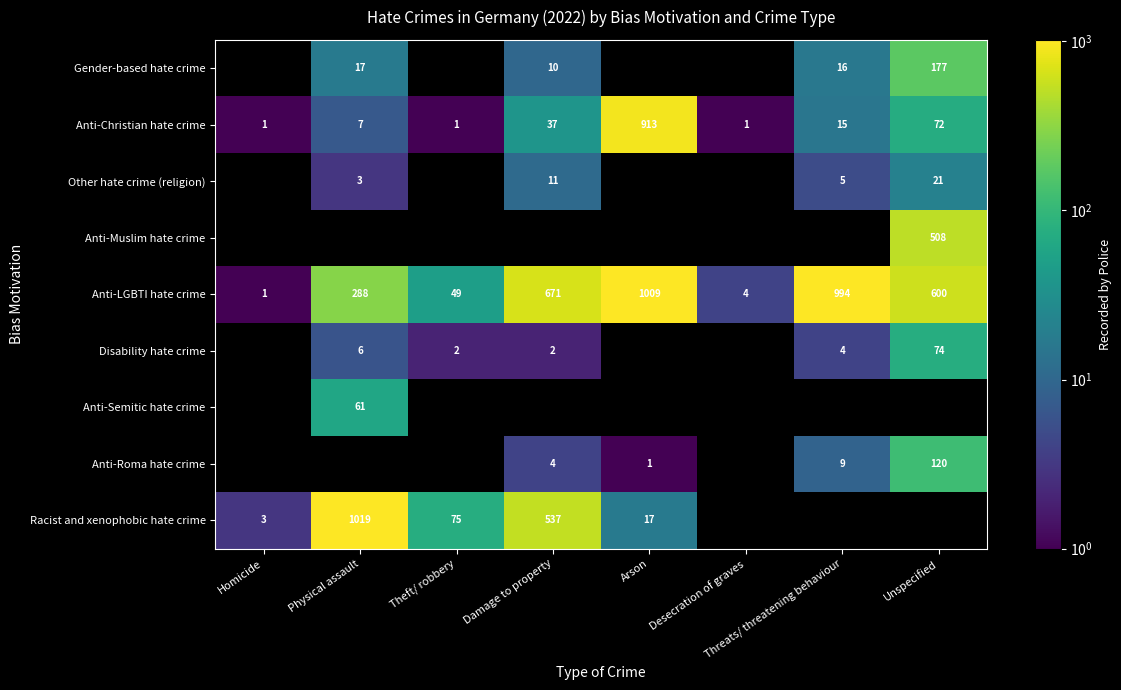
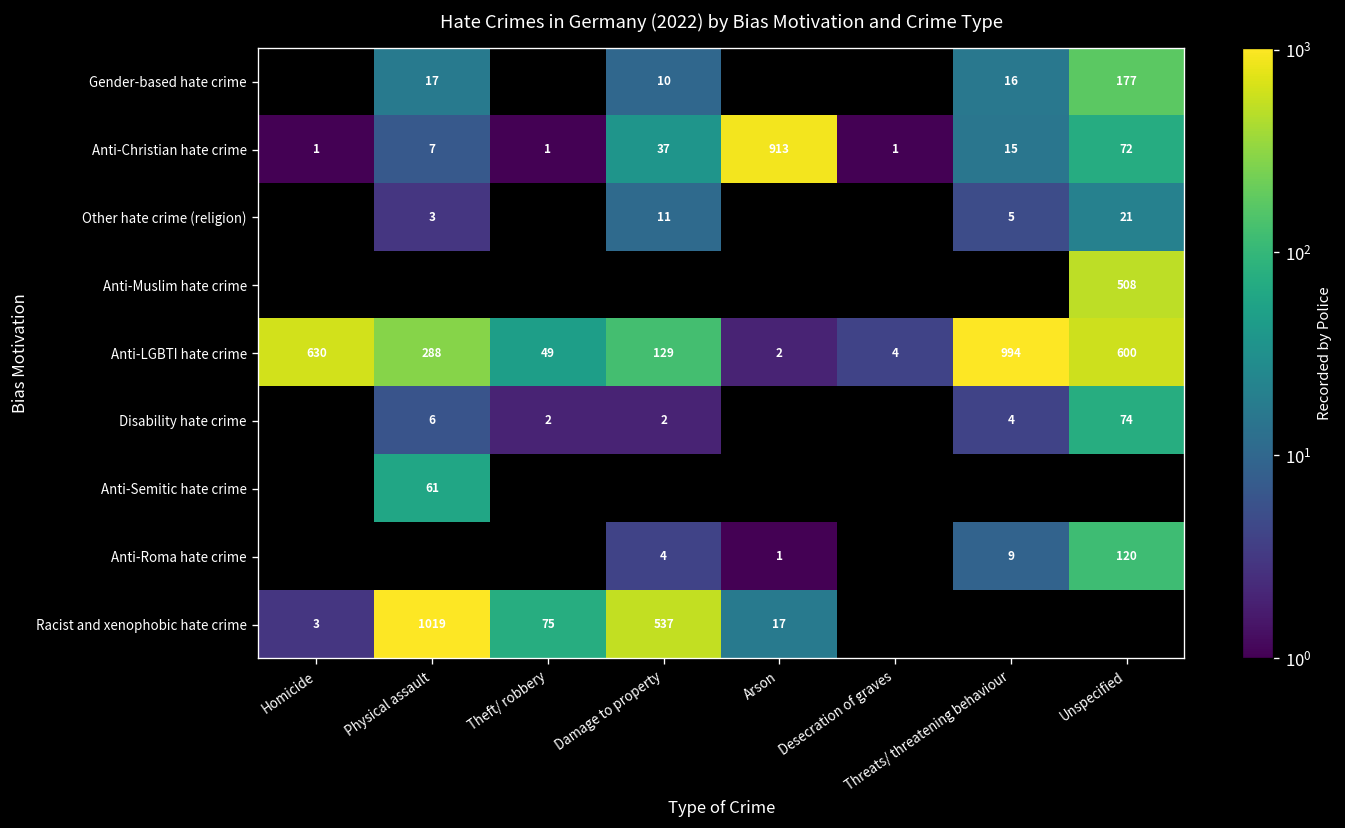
Anti-LGBTI hate crime, Homicide: 1 -> 630
Anti-LGBTI hate crime, Damage to property: 671 -> 129
Anti-LGBTI hate crime, Arson: 1009 -> 2
